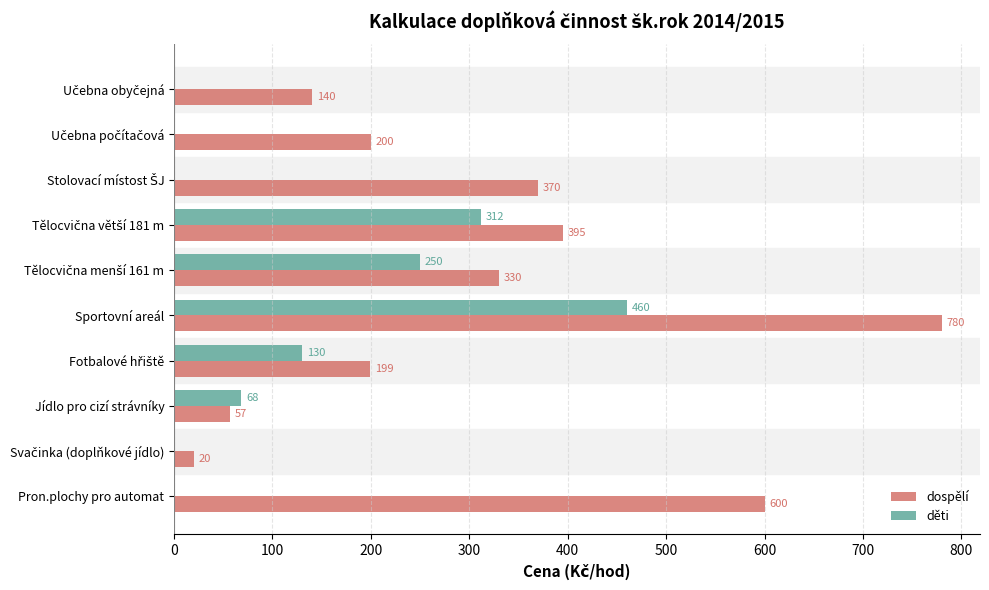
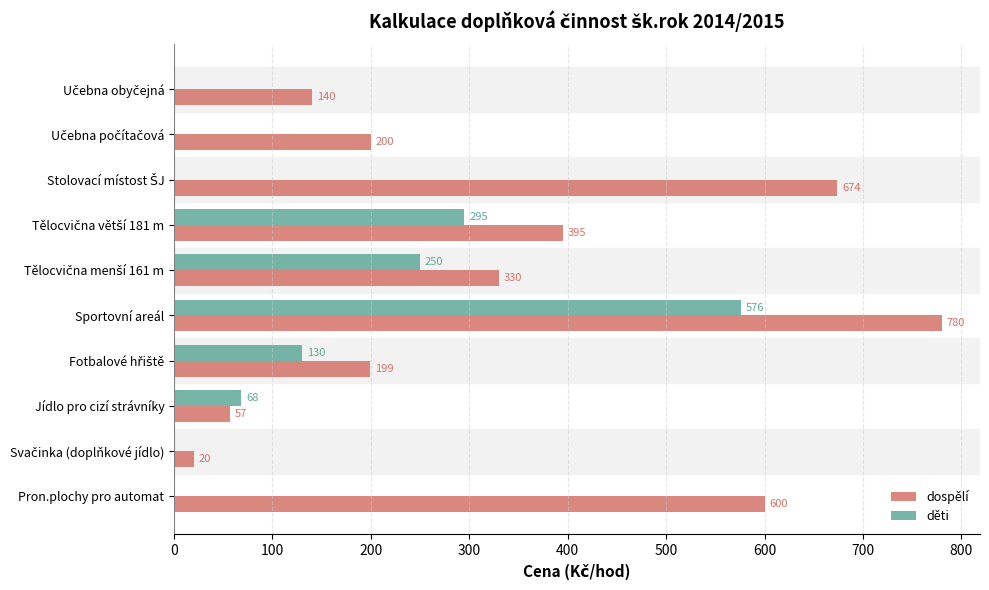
dospělí, Stolovací místost ŠJ: 370 -> 674
děti, Tělocvična větší 181 m: 312 -> 295
děti, Sportovní areál: 460 -> 576
